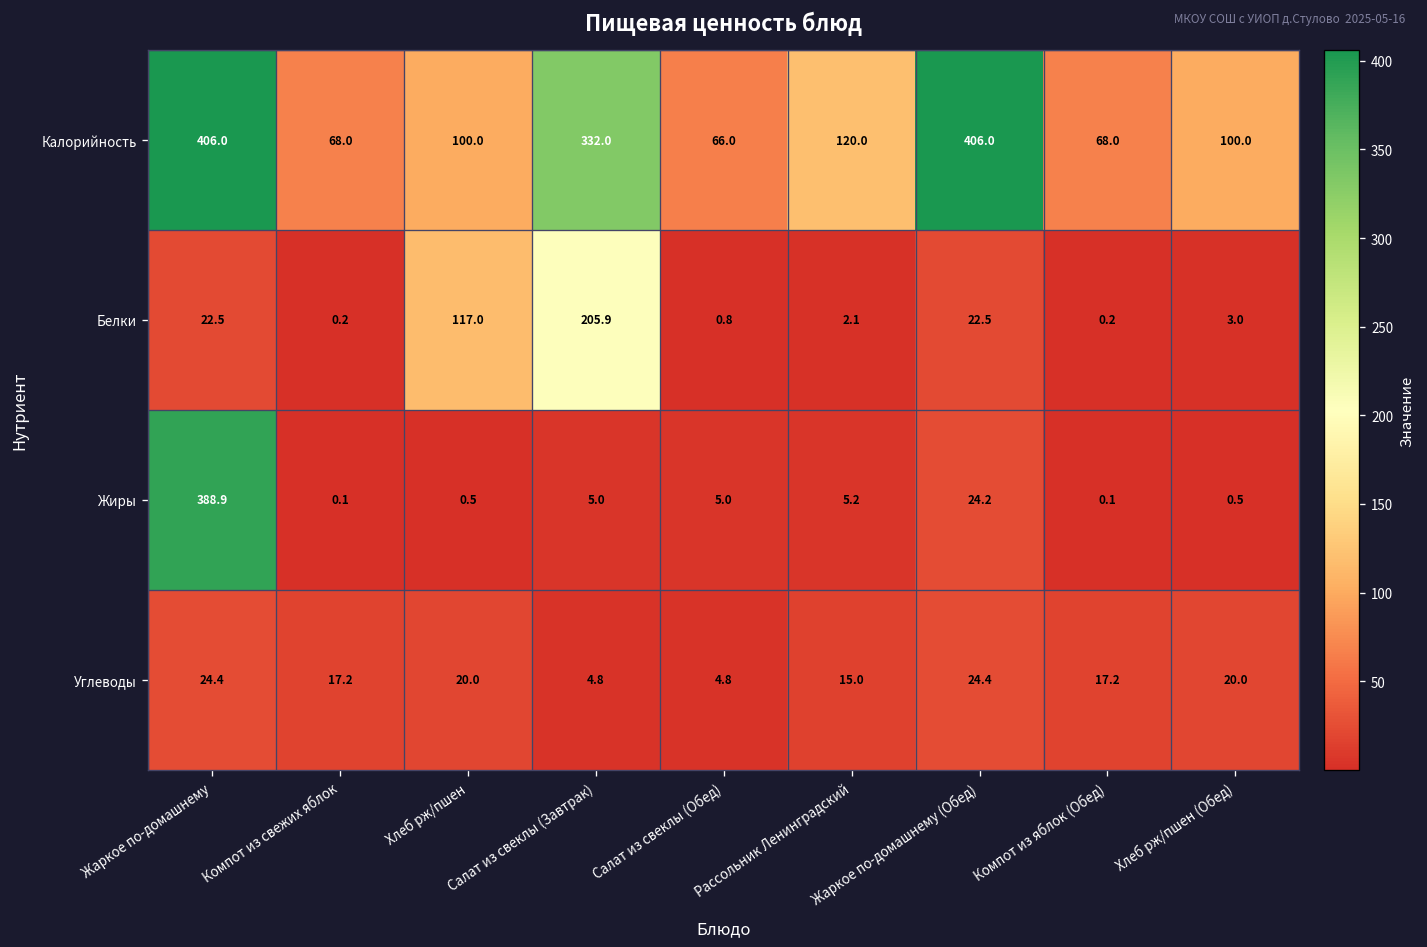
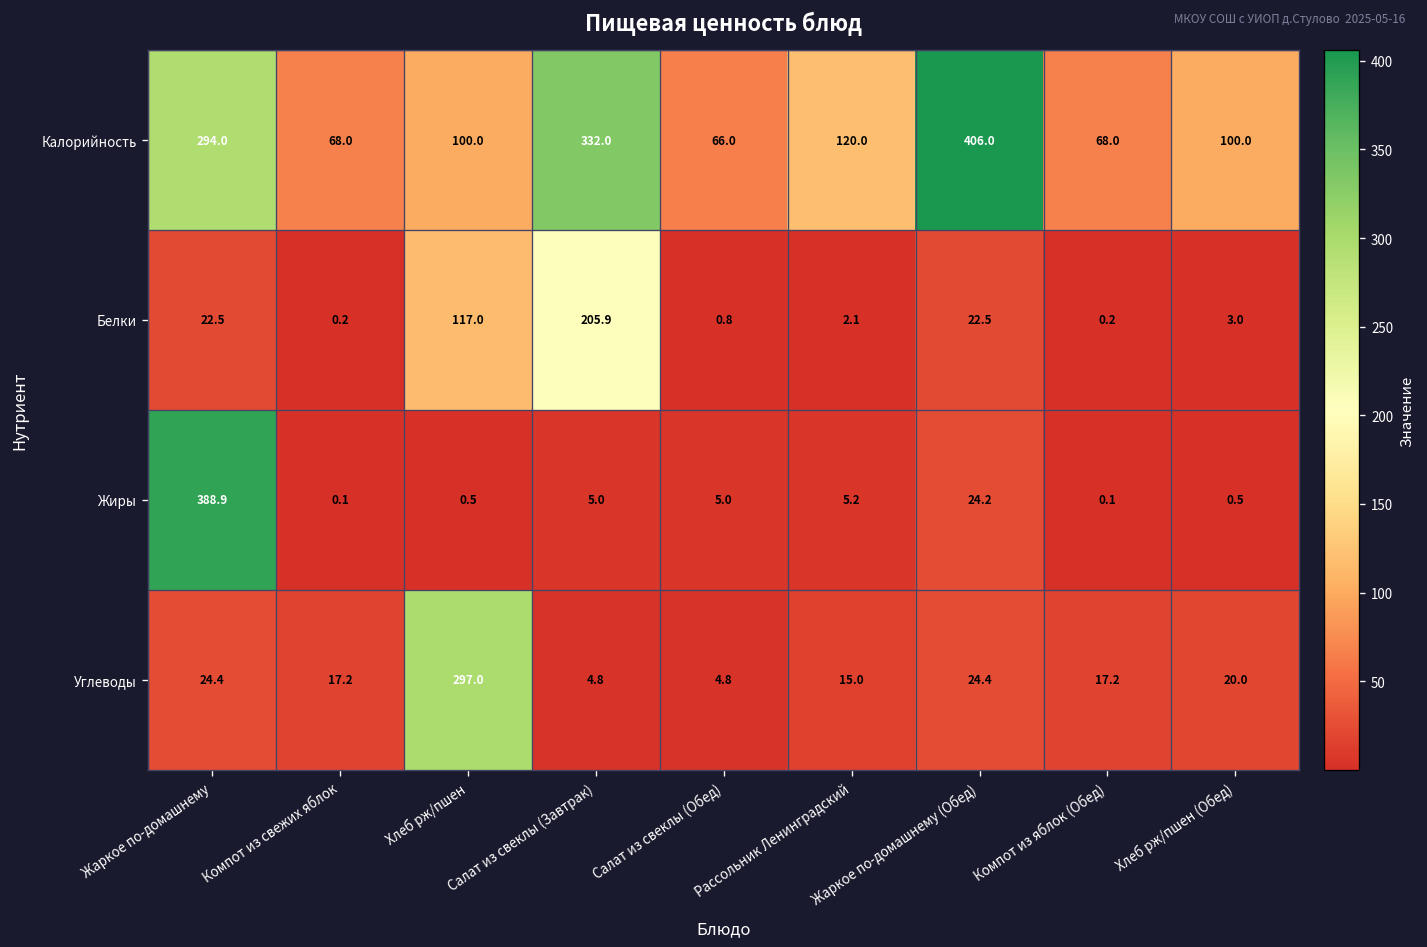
Калорийность, Жаркое по-домашнему: 406.0 -> 294.0
Углеводы, Хлеб рж/пшен: 20.0 -> 297.0
